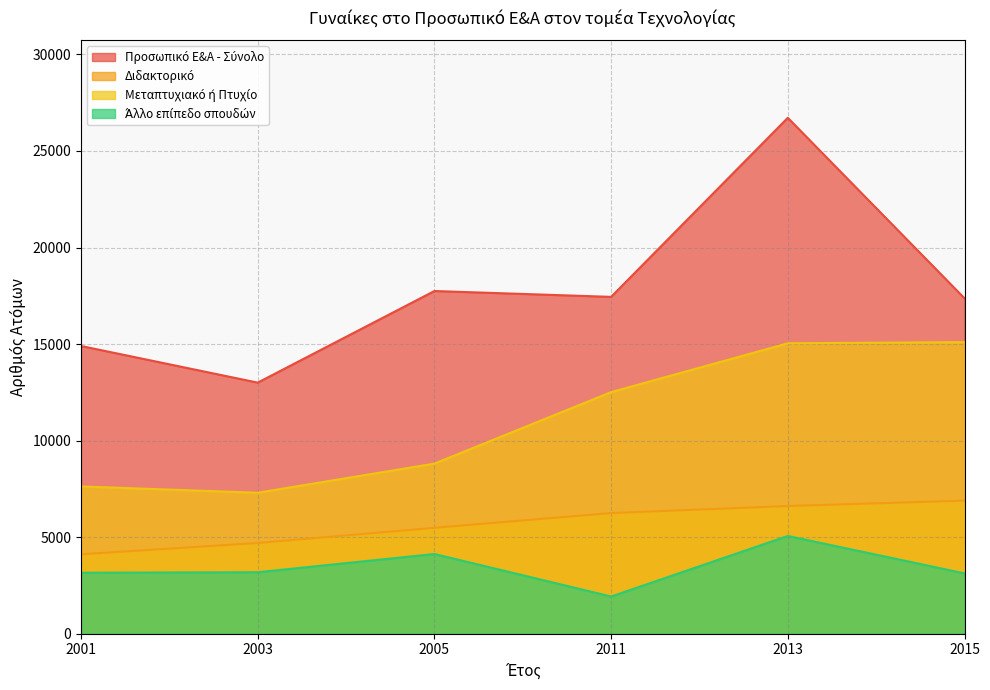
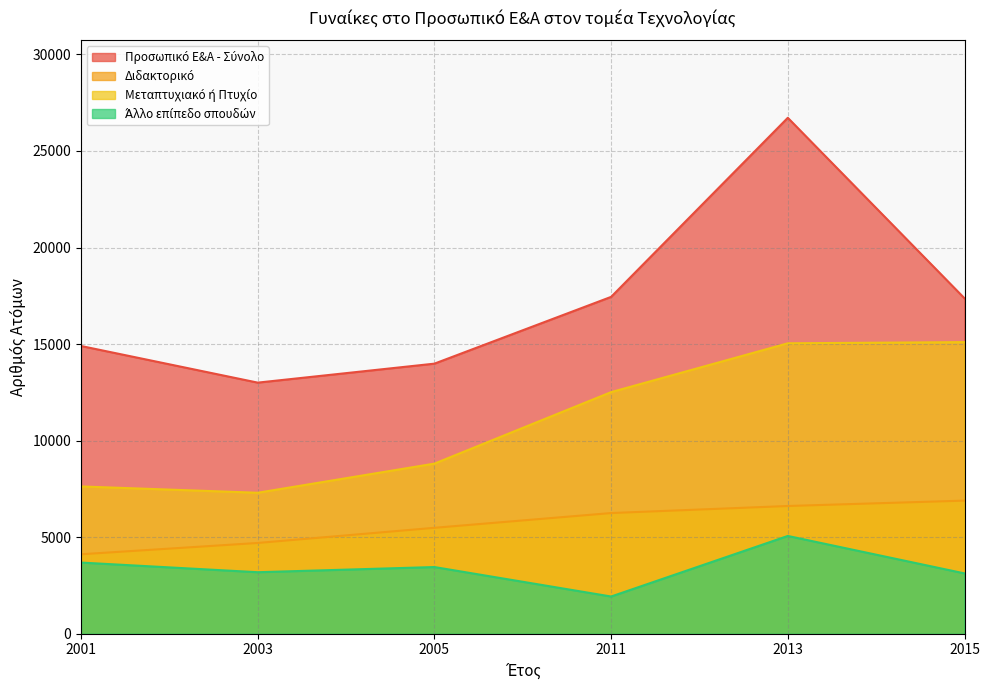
Άλλο επίπεδο σπουδών, 2001: 3200 -> 3700
Προσωπικό Ε&Α - Σύνολο, 2005: 17700 -> 14000
Άλλο επίπεδο σπουδών, 2005: 4100 -> 3500
